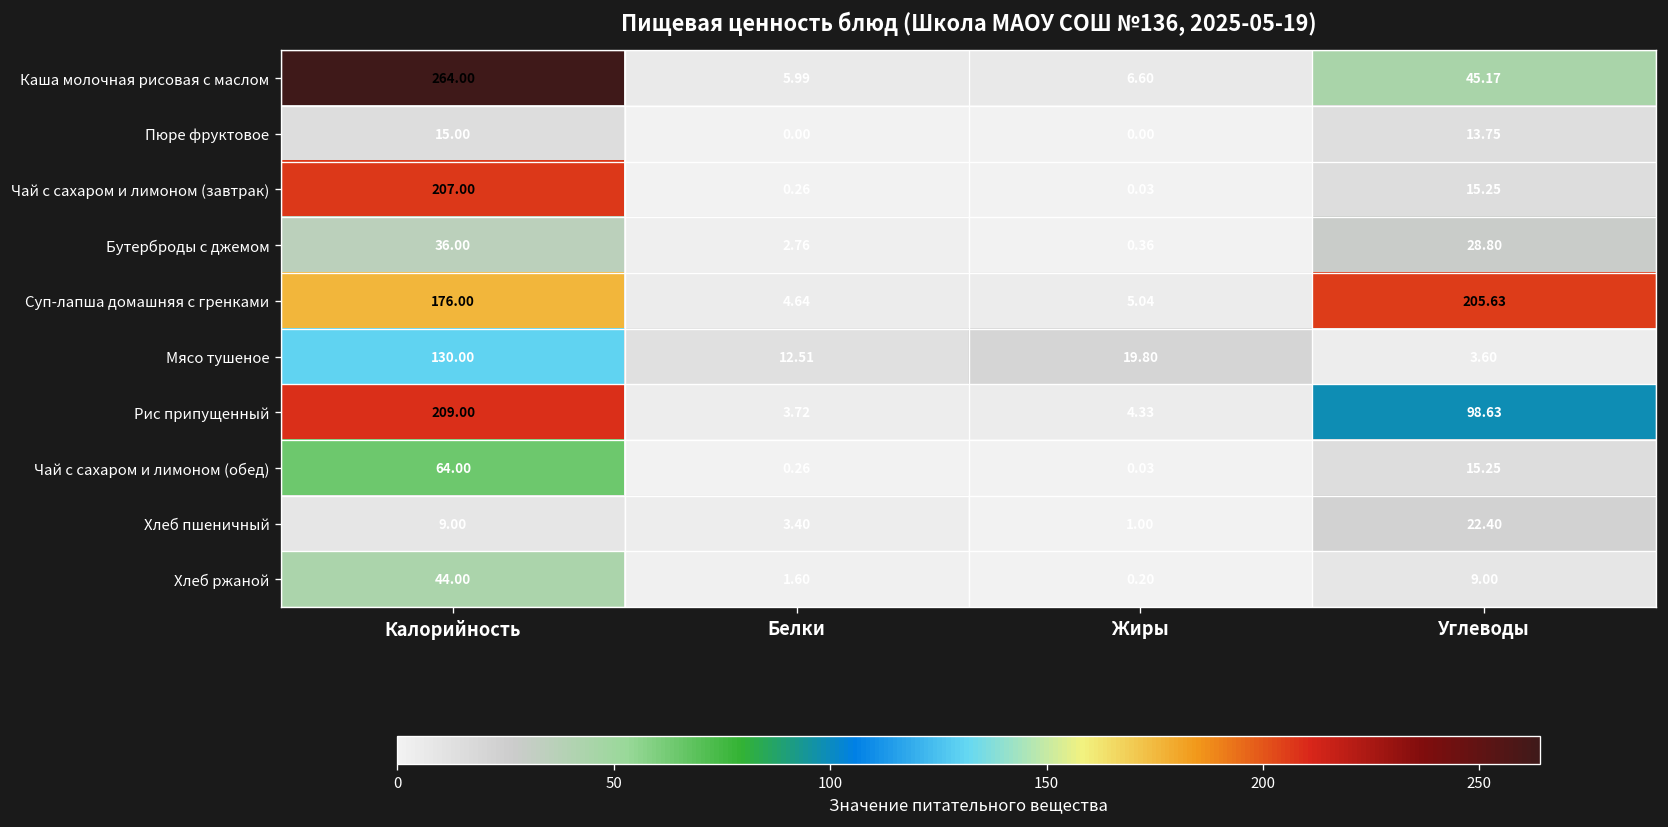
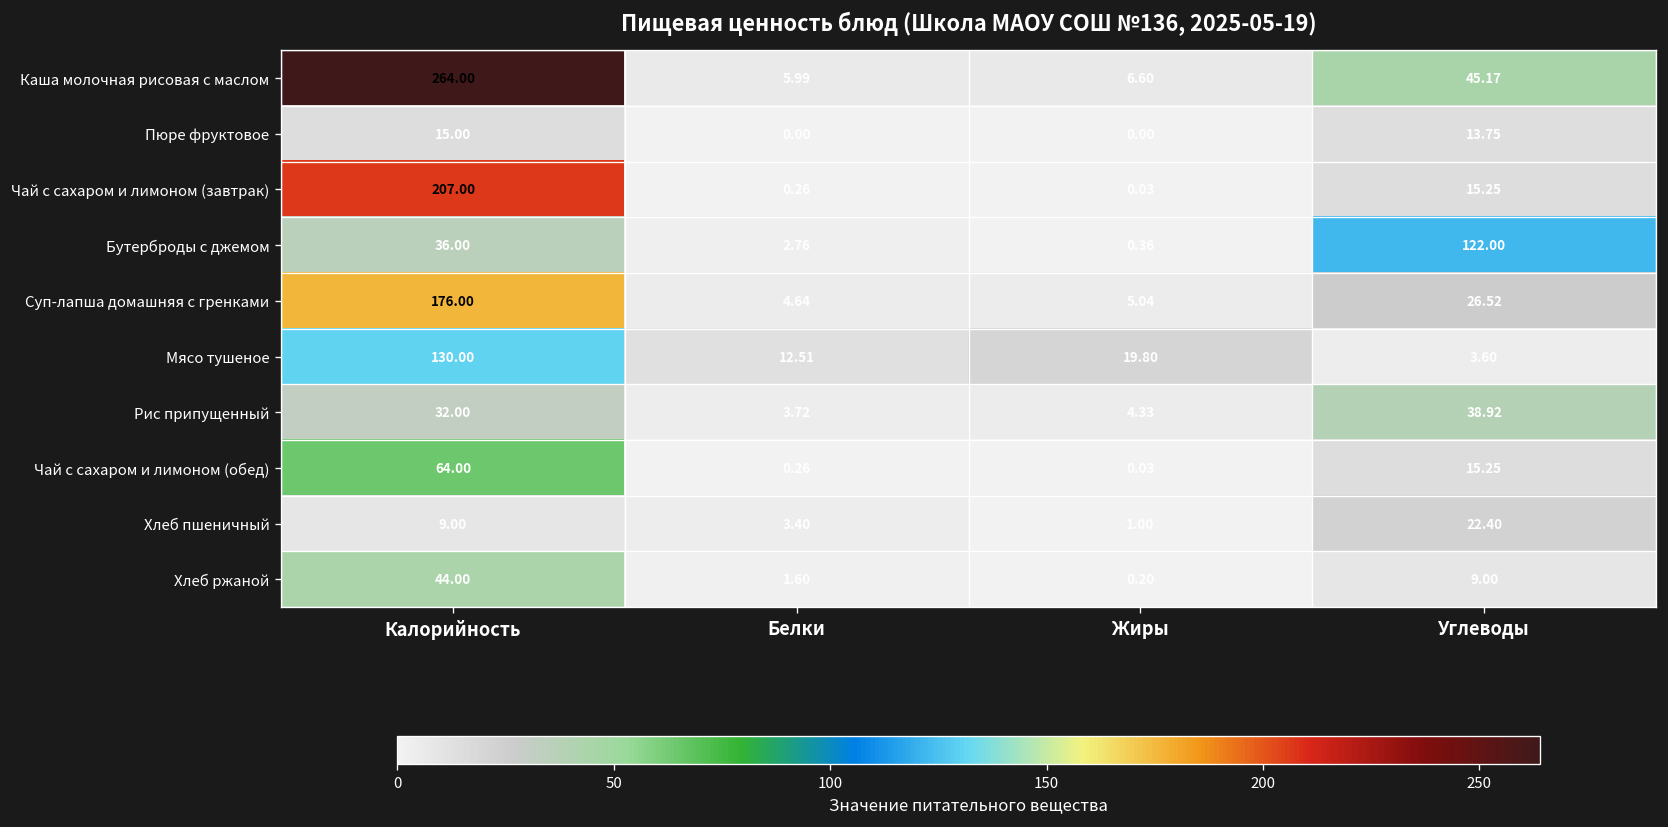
Бутерброды с джемом, Углеводы: 28.80 -> 122.00
Суп-лапша домашняя с гренками, Углеводы: 205.63 -> 26.52
Рис припущенный, Калорийность: 209.00 -> 32.00
Рис припущенный, Углеводы: 98.63 -> 38.92
